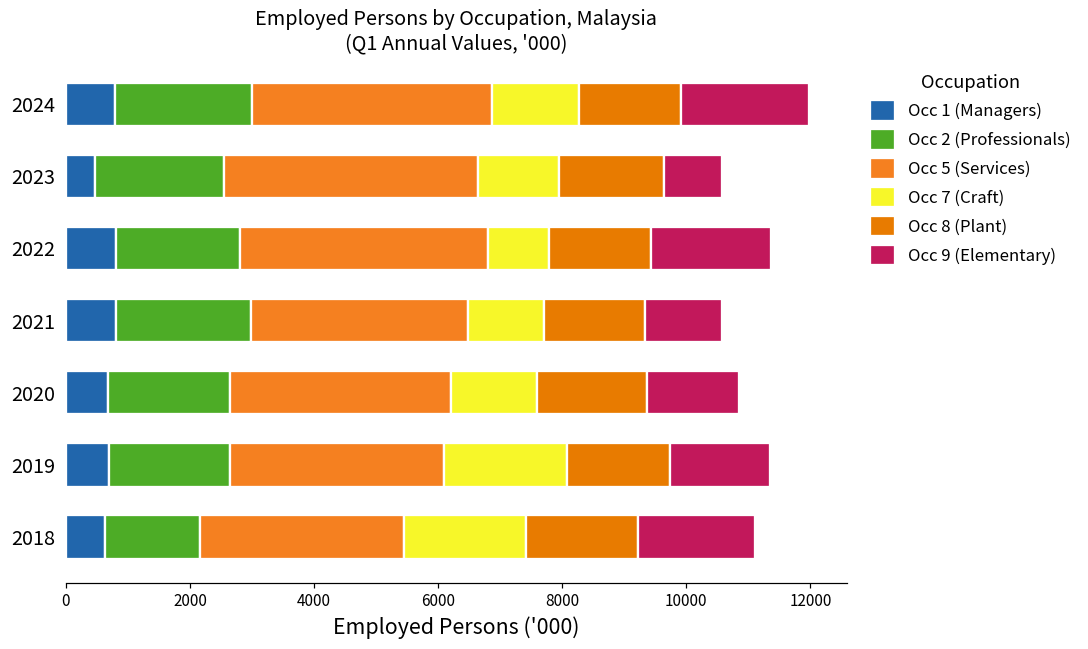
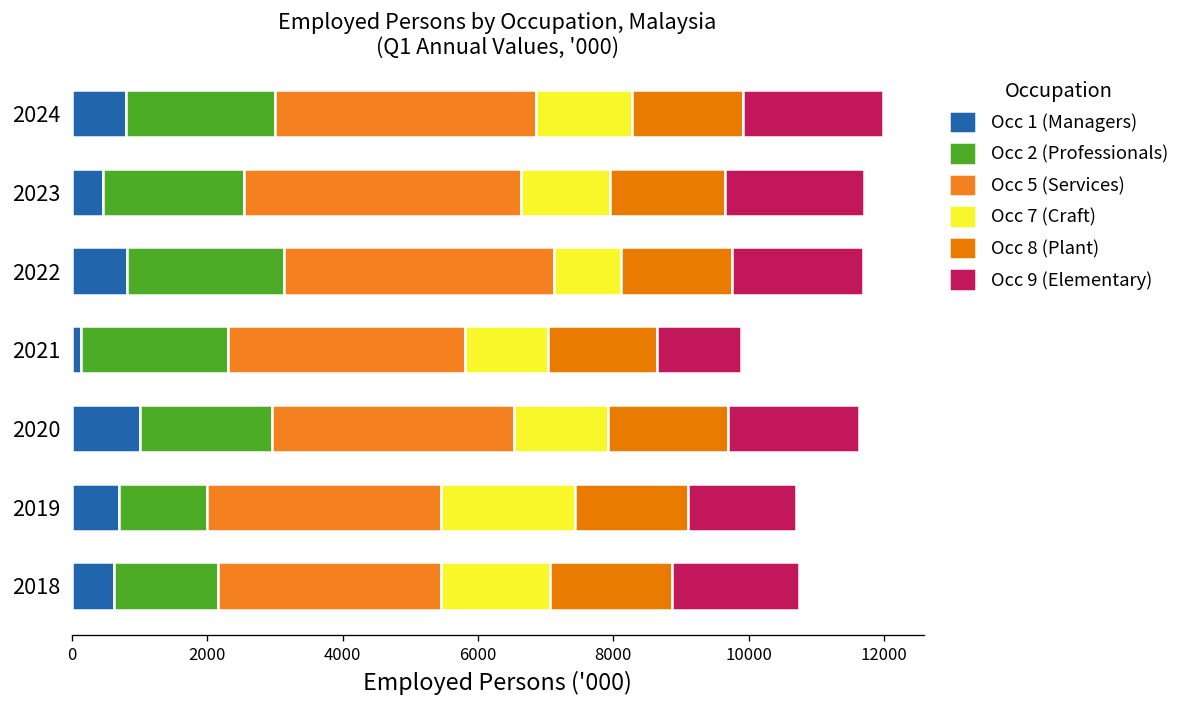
Occ 9 (Elementary), 2023: 900 -> 2100
Occ 2 (Professionals), 2022: 2000 -> 2300
Occ 1 (Managers), 2021: 800 -> 100
Occ 1 (Managers), 2020: 700 -> 1000
Occ 9 (Elementary), 2020: 1500 -> 1900
Occ 2 (Professionals), 2019: 1900 -> 1300
Occ 7 (Craft), 2018: 2000 -> 1600
